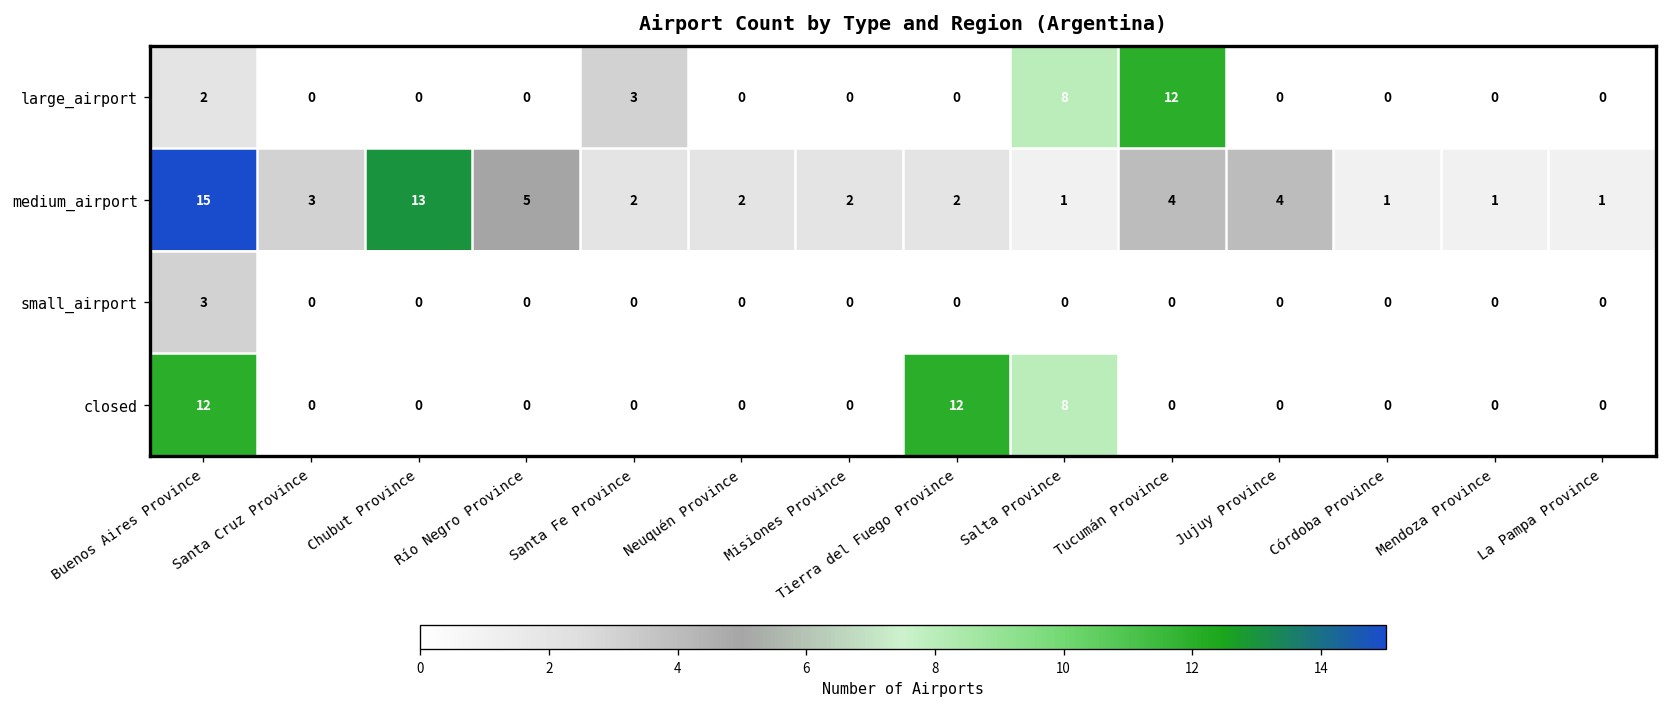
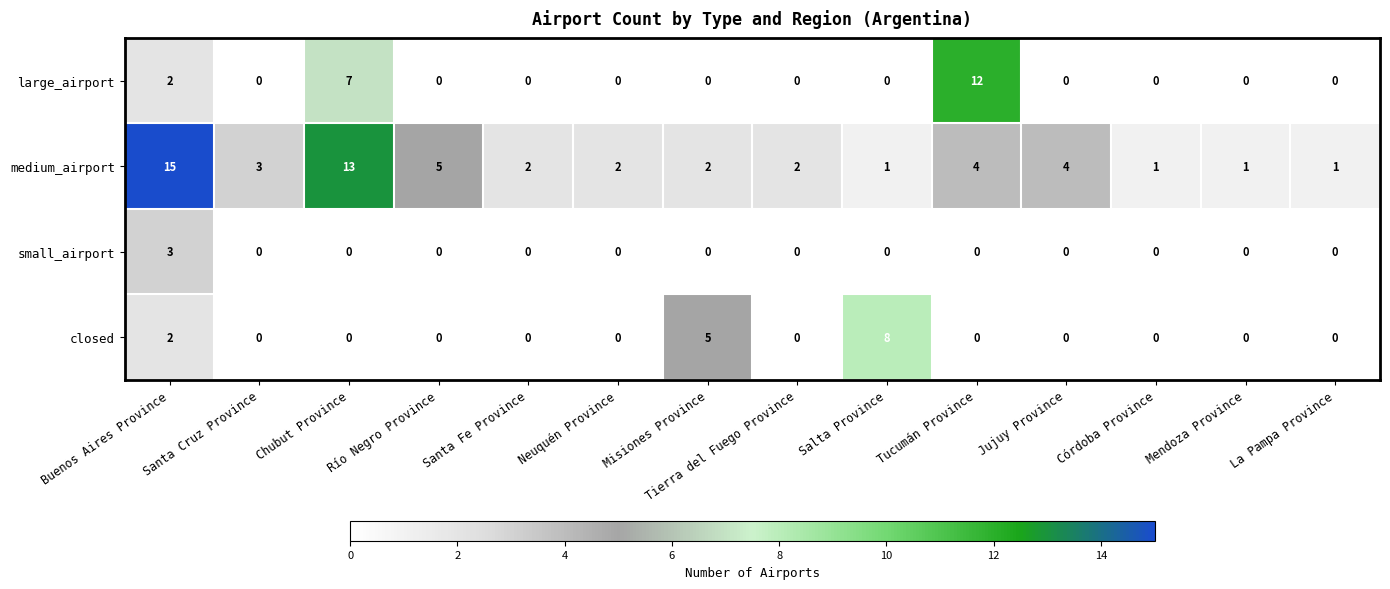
large_airport, Chubut Province: 0 -> 7
large_airport, Santa Fe Province: 3 -> 0
large_airport, Salta Province: 8 -> 0
closed, Buenos Aires Province: 12 -> 2
closed, Misiones Province: 0 -> 5
closed, Tierra del Fuego Province: 12 -> 0
